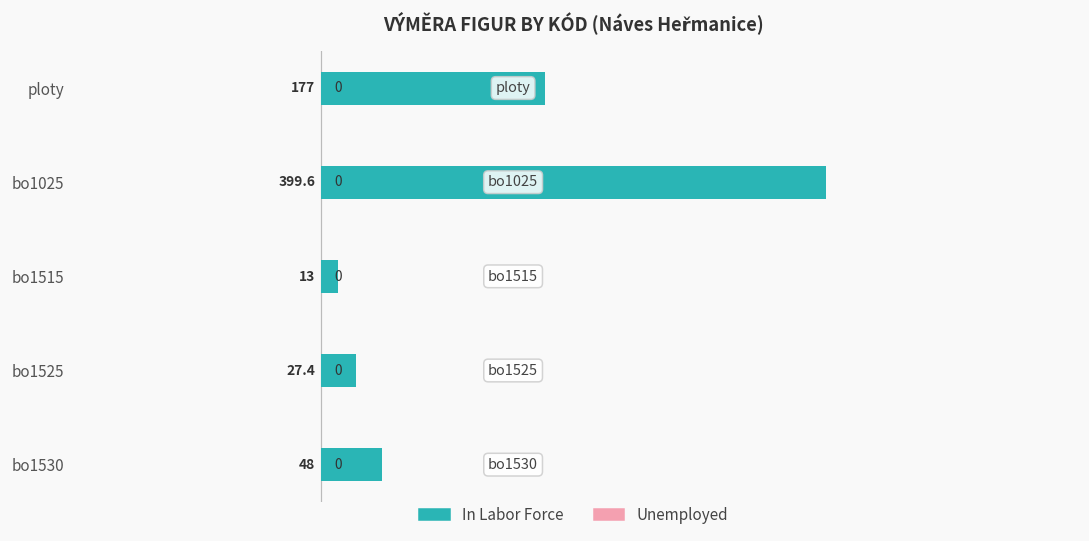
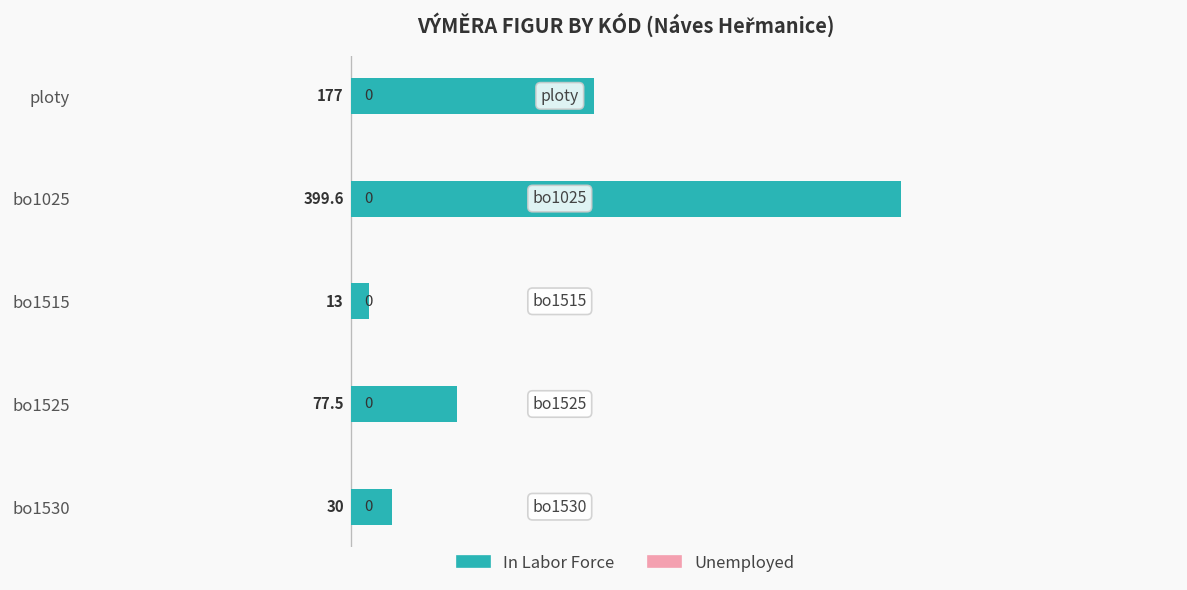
In Labor Force, bo1525: 27.4 -> 77.5
In Labor Force, bo1530: 48 -> 30
